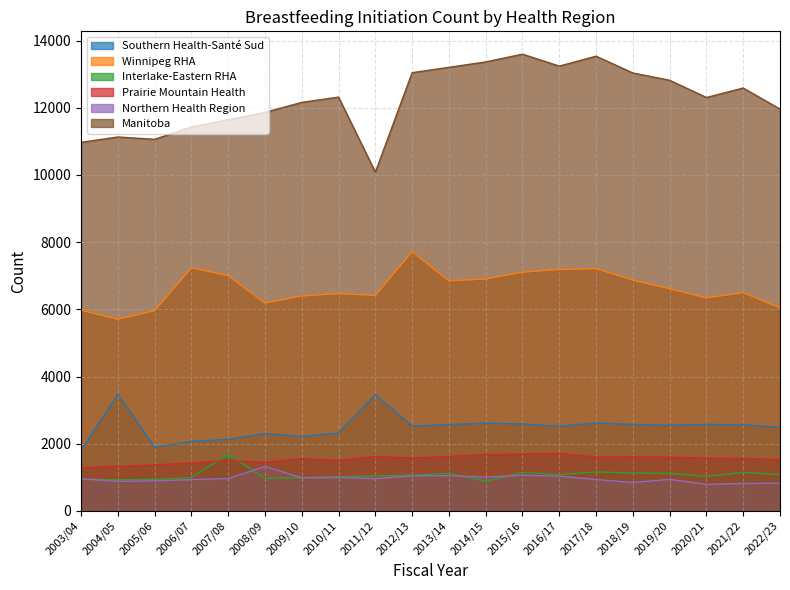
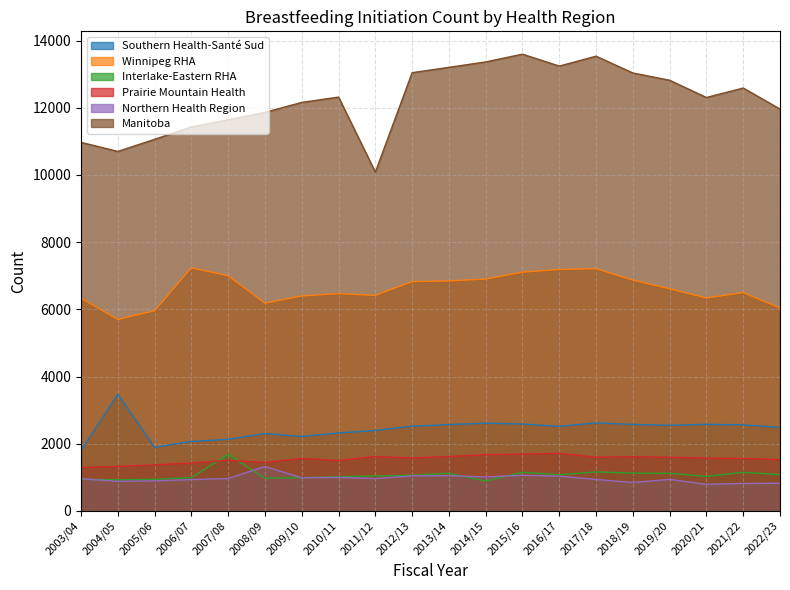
Winnipeg RHA, 2003/04: 6000 -> 6300
Manitoba, 2004/05: 11100 -> 10700
Southern Health-Santé Sud, 2011/12: 3500 -> 2400
Winnipeg RHA, 2012/13: 7700 -> 6800
